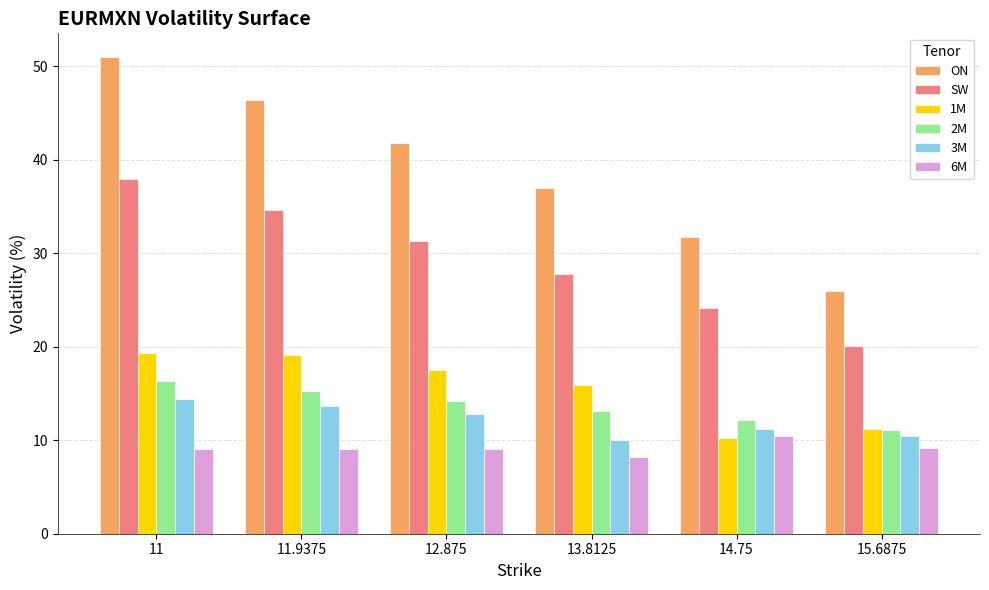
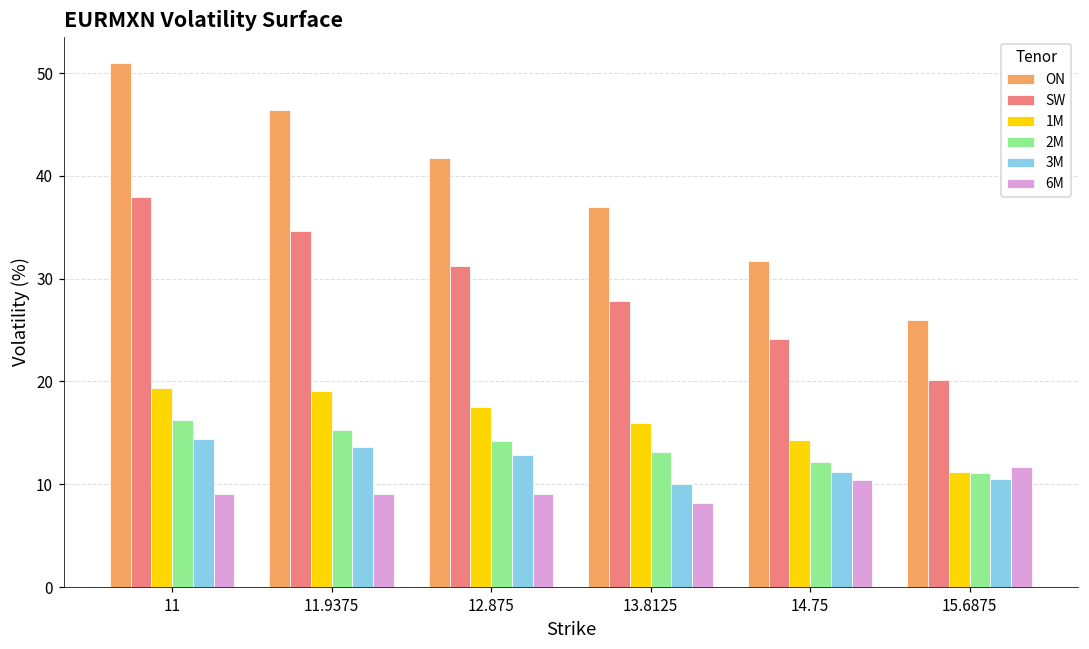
1M, 14.75: 10 -> 14
6M, 15.6875: 9 -> 12
